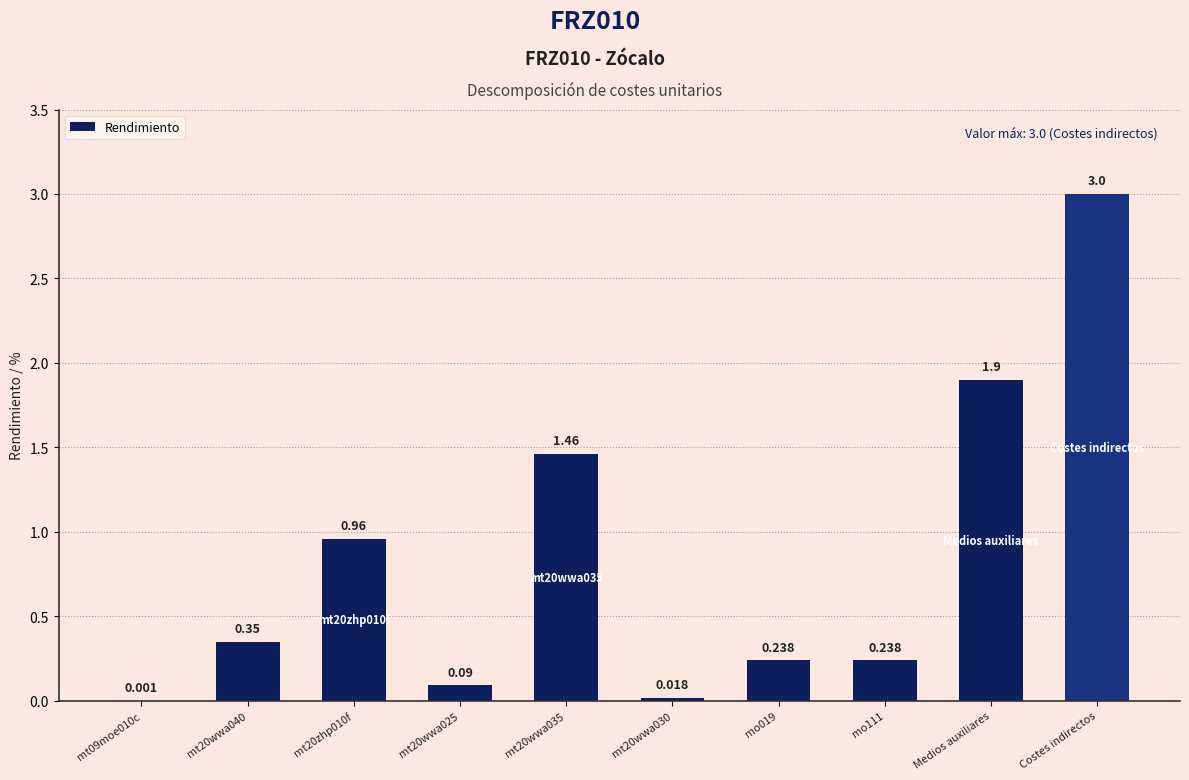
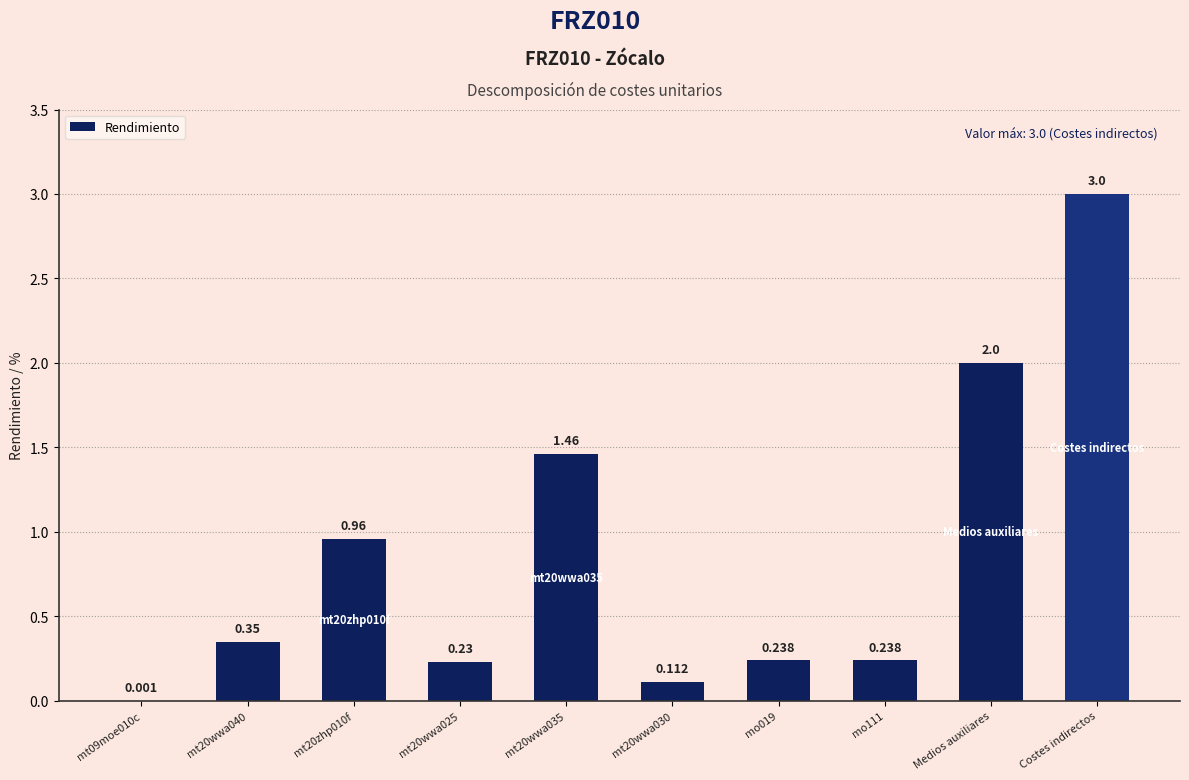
mt20wwa025: 0.09 -> 0.23
mt20wwa030: 0.018 -> 0.112
Medios auxiliares: 1.9 -> 2.0
